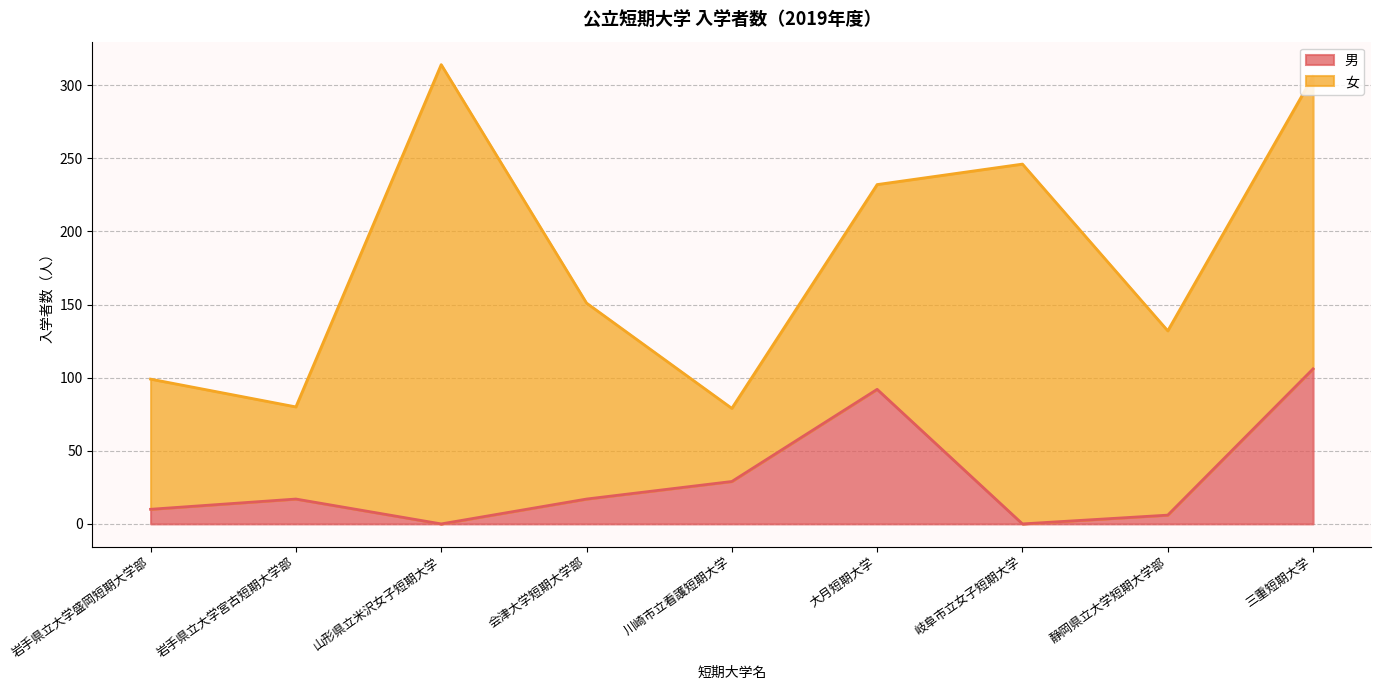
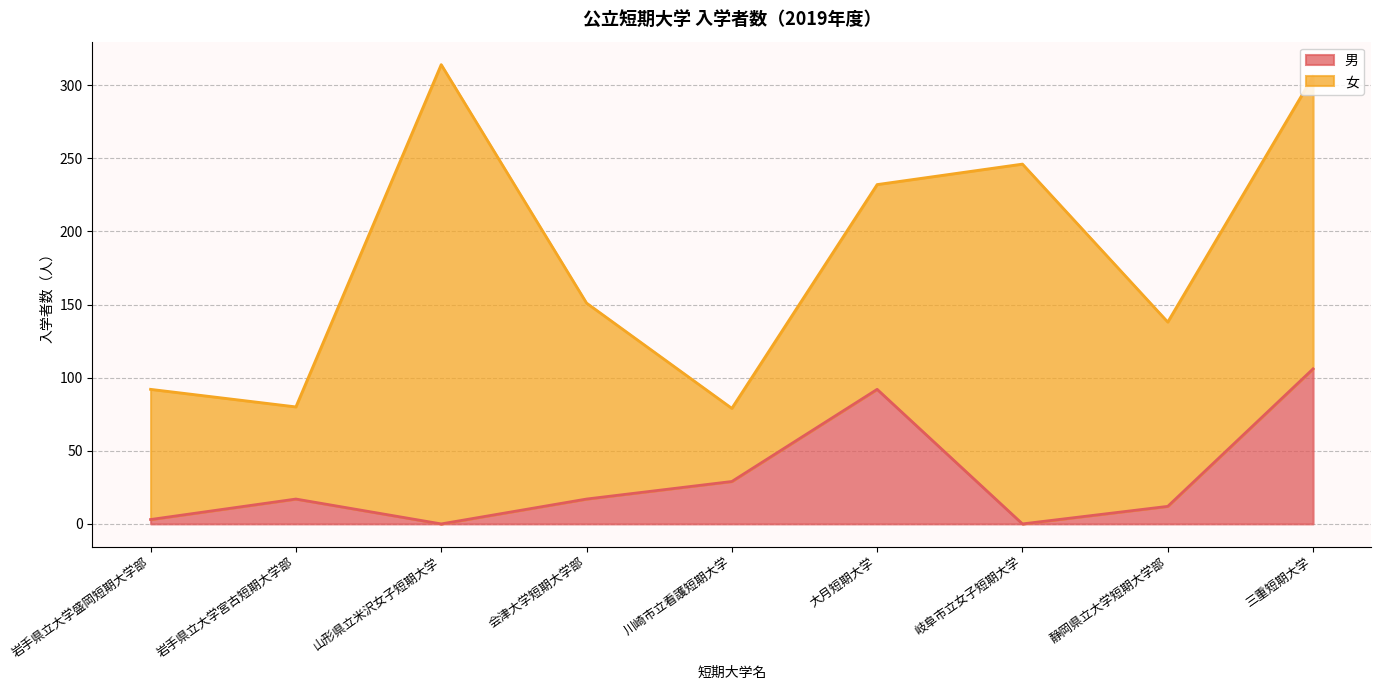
男, 岩手県立大学盛岡短期大学部: 10 -> 3
男, 静岡県立大学短期大学部: 6 -> 12
